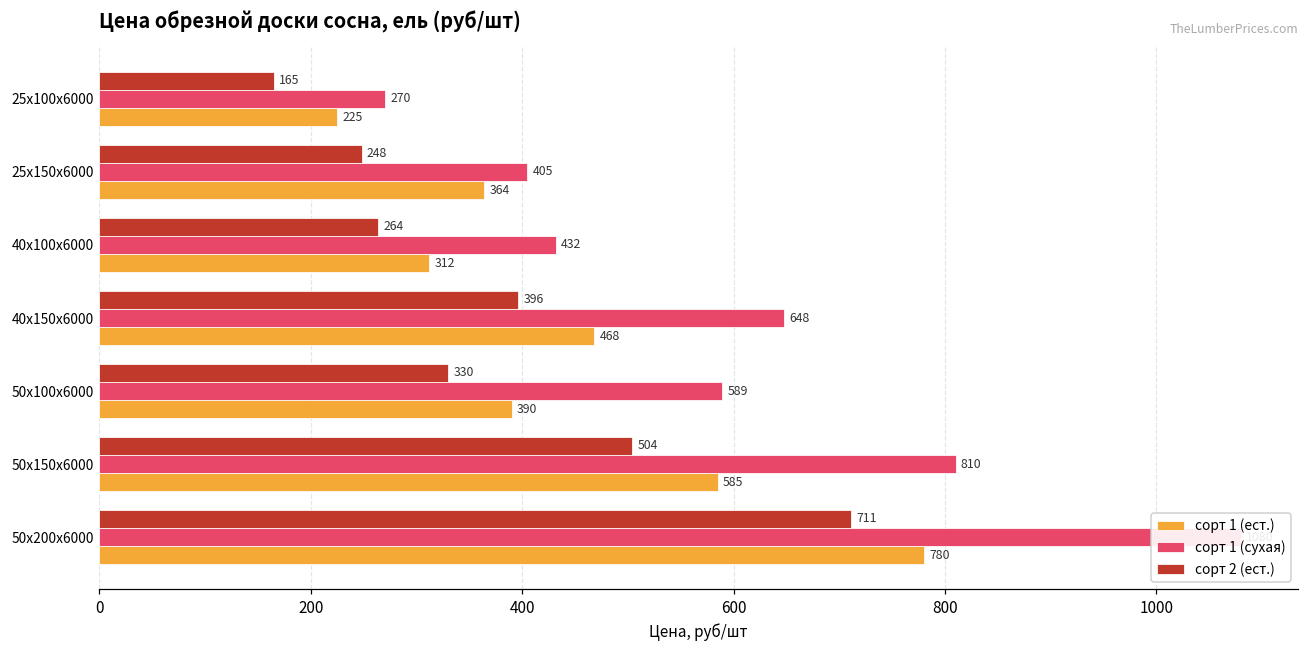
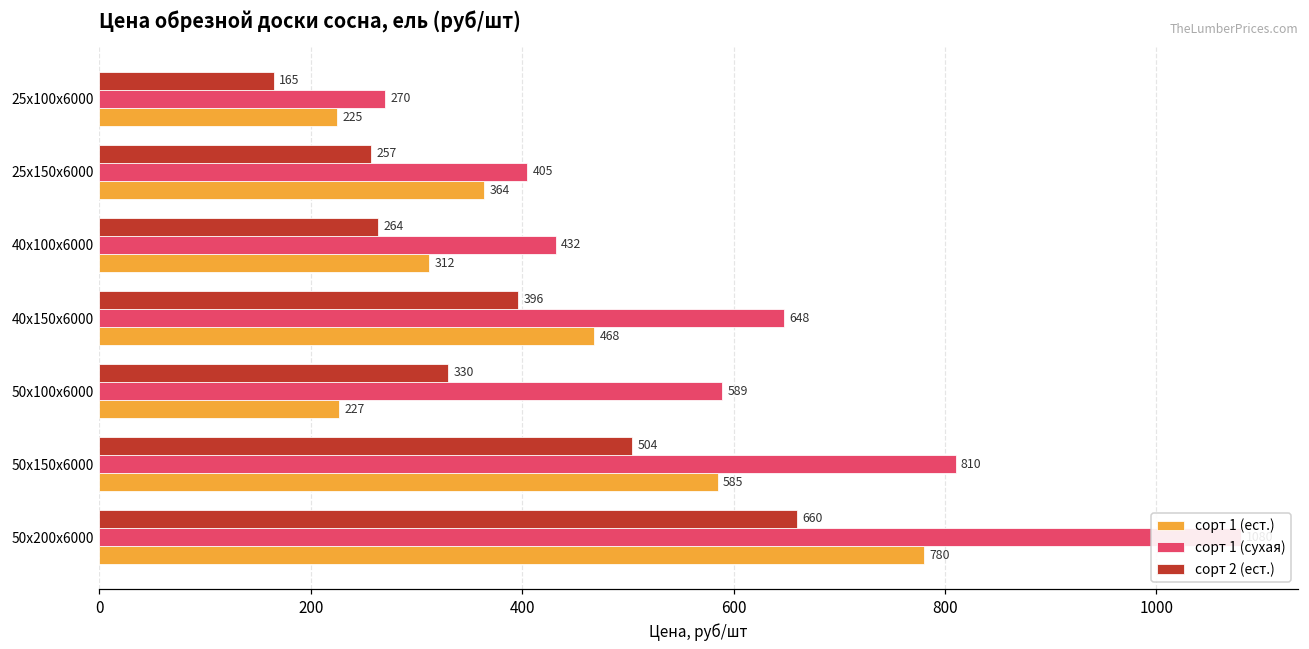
сорт 2 (ест.), 25х150х6000: 248 -> 257
сорт 1 (ест.), 50х100х6000: 390 -> 227
сорт 2 (ест.), 50х200х6000: 711 -> 660
